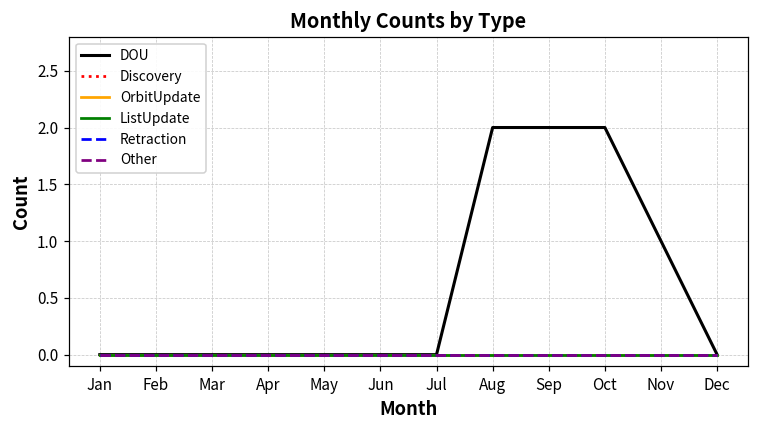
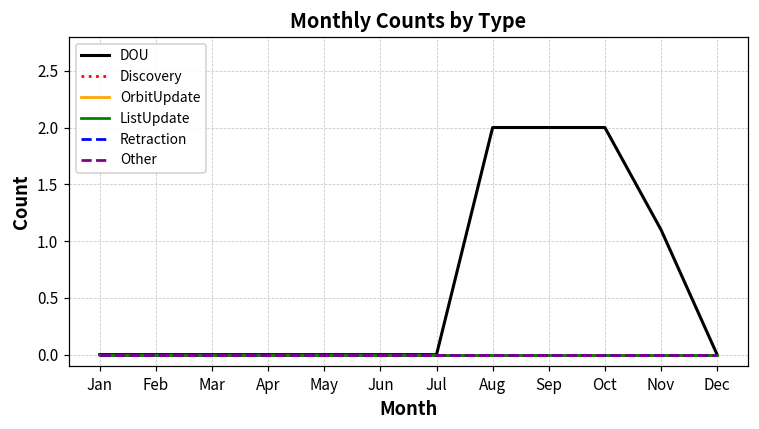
DOU, Nov: 1.0 -> 1.1
